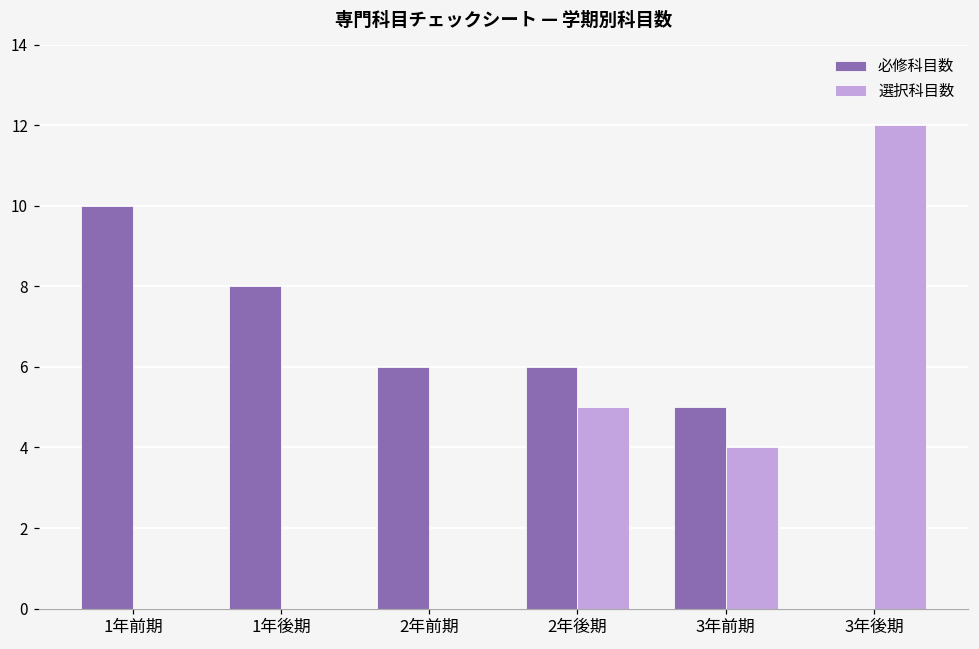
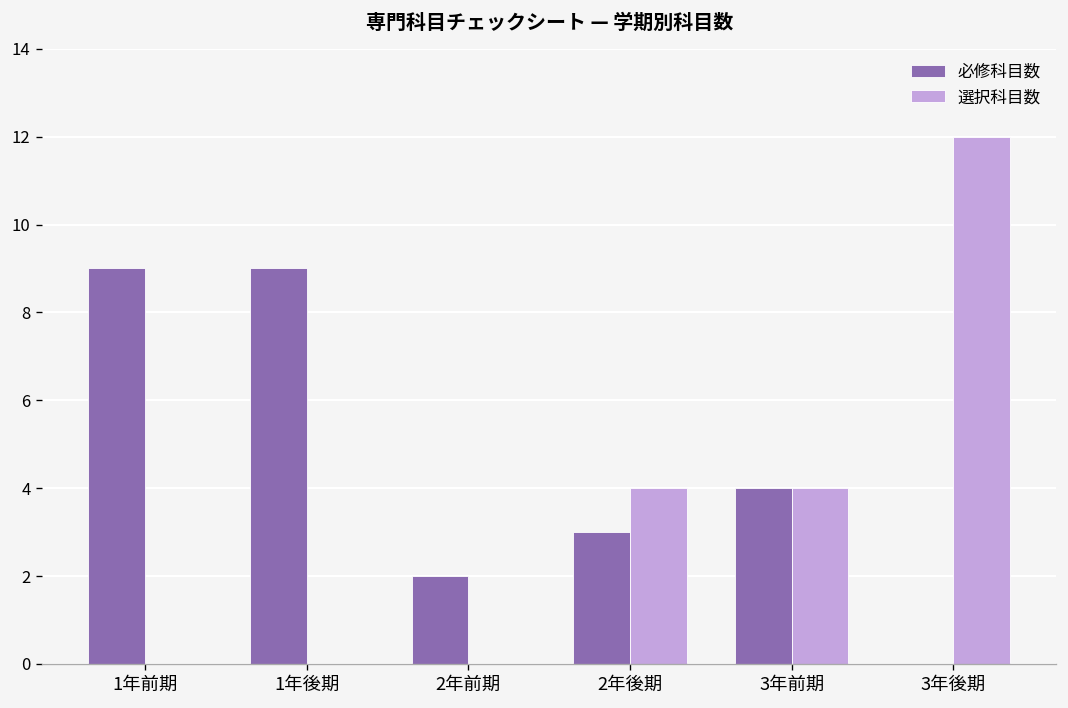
必修科目数, 1年前期: 10 -> 9
必修科目数, 1年後期: 8 -> 9
必修科目数, 2年前期: 6 -> 2
必修科目数, 2年後期: 6 -> 3
選択科目数, 2年後期: 5 -> 4
必修科目数, 3年前期: 5 -> 4
